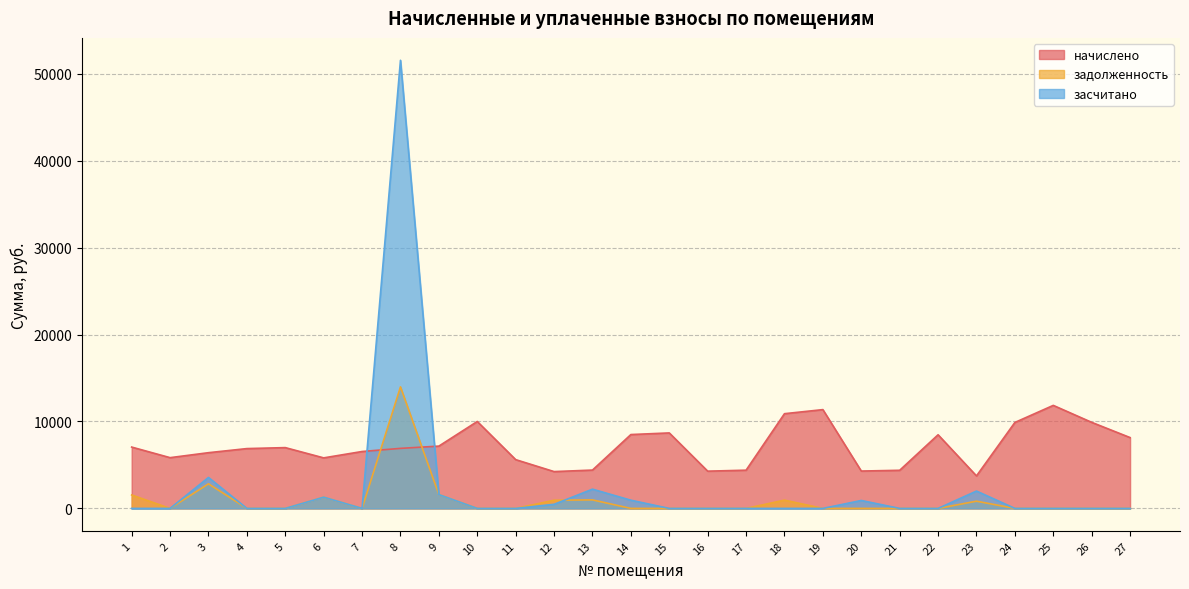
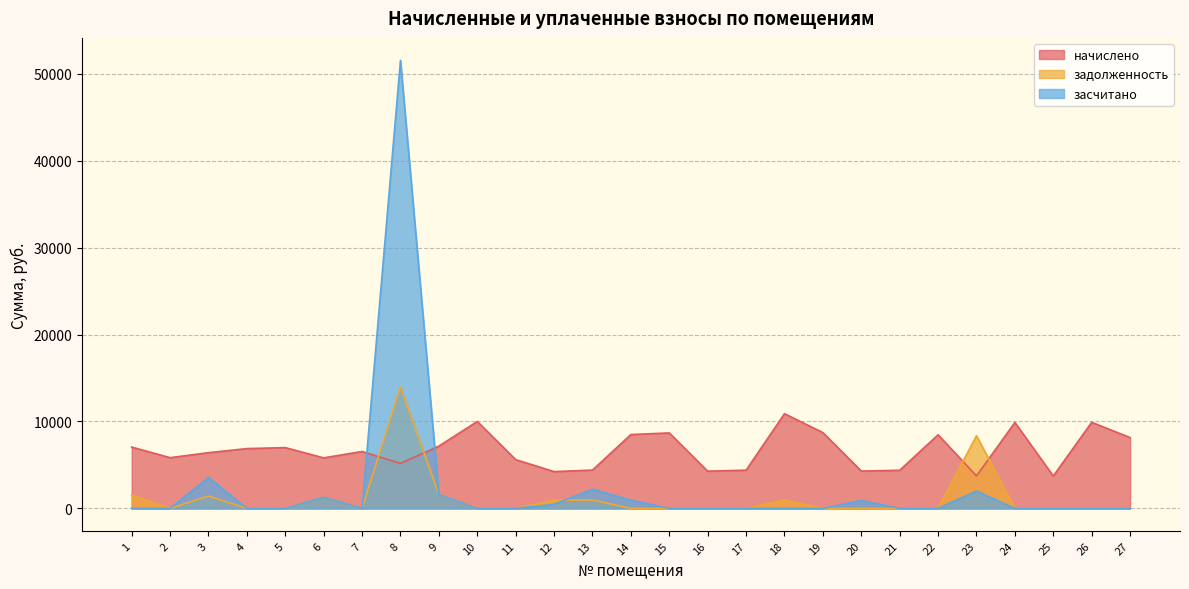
задолженность, 3: 3000 -> 1000
начислено, 8: 7000 -> 5000
начислено, 19: 11000 -> 9000
задолженность, 23: 1000 -> 8000
начислено, 25: 12000 -> 4000
